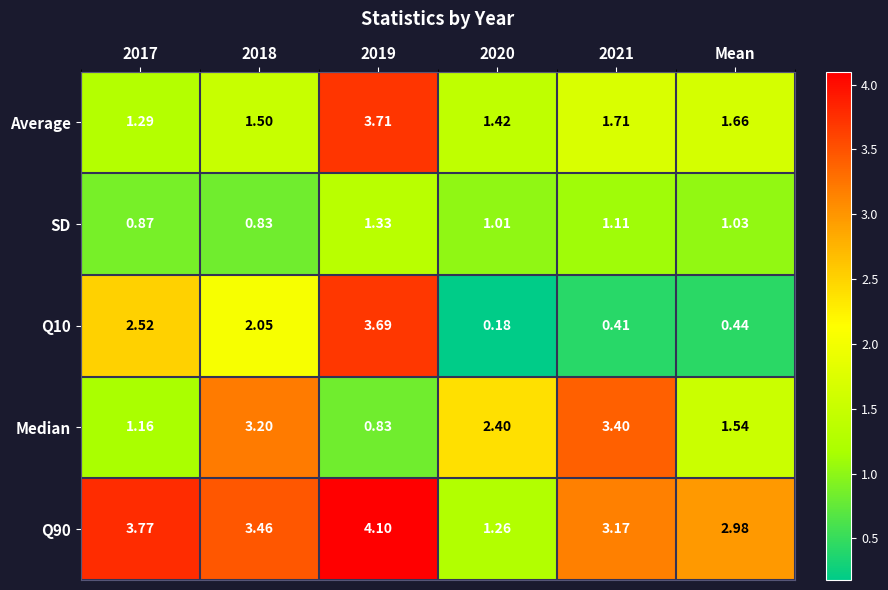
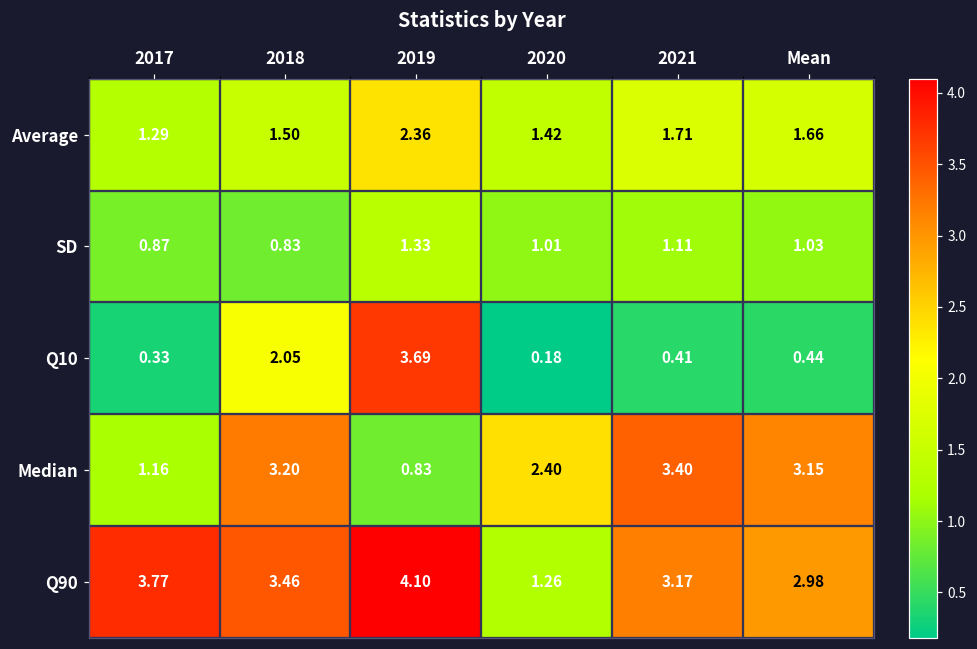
Average, 2019: 3.71 -> 2.36
Q10, 2017: 2.52 -> 0.33
Median, Mean: 1.54 -> 3.15
